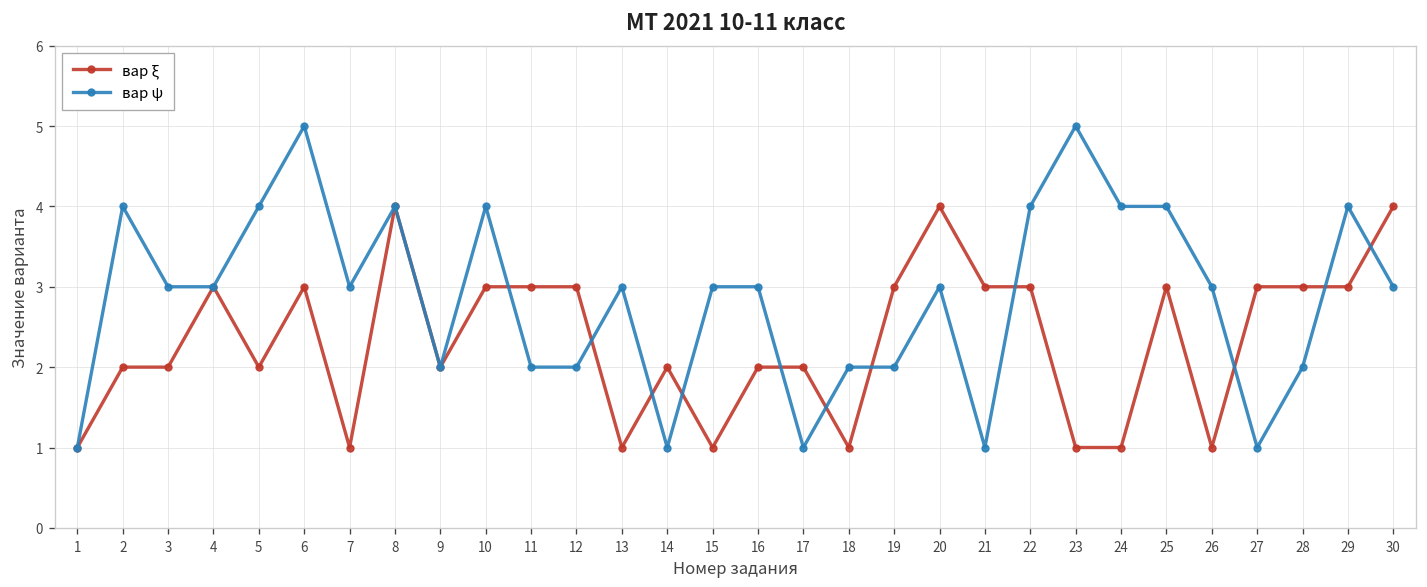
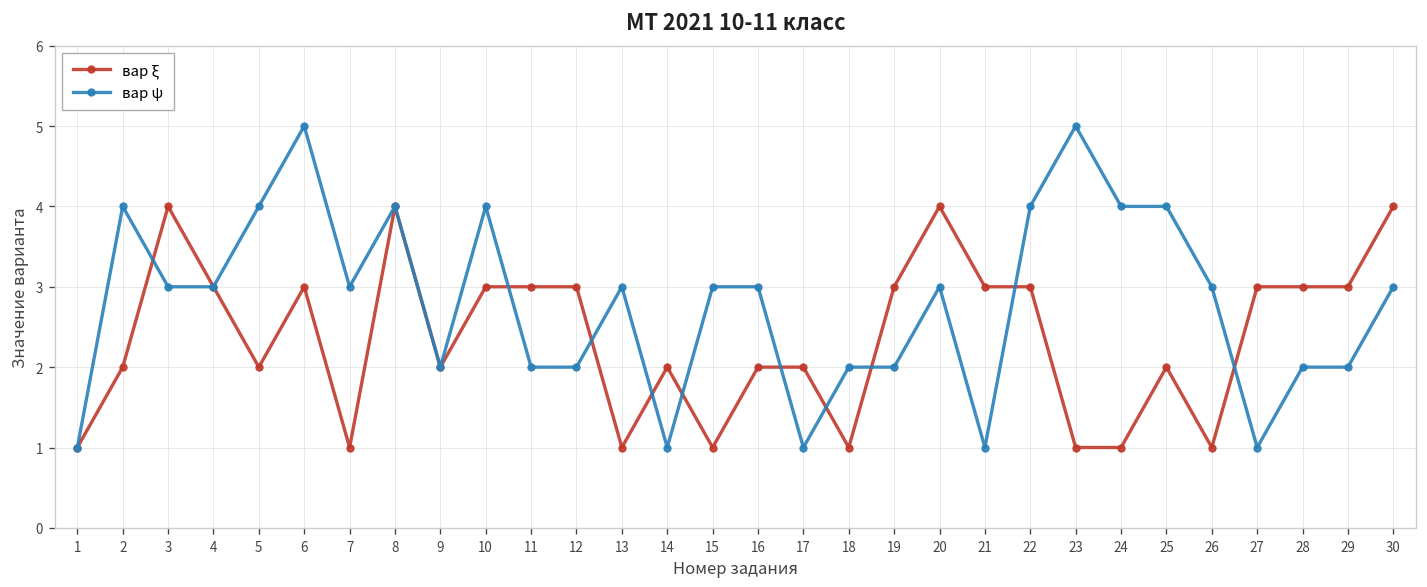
вар ξ, 3: 2 -> 4
вар ξ, 25: 3 -> 2
вар ψ, 29: 4 -> 2
